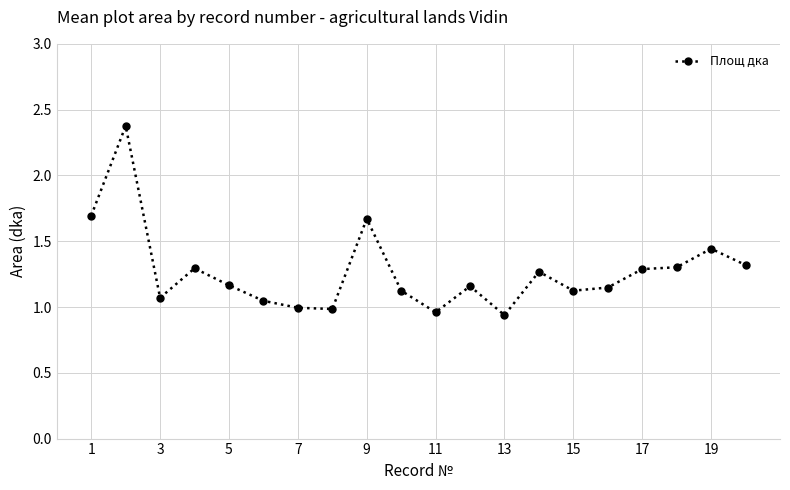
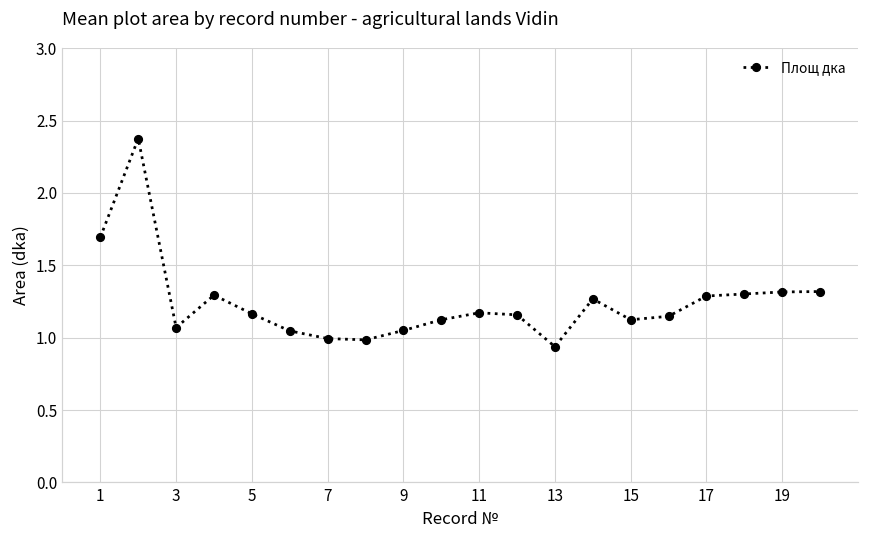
9: 1.67 -> 1.05
11: 0.96 -> 1.17
19: 1.44 -> 1.32
